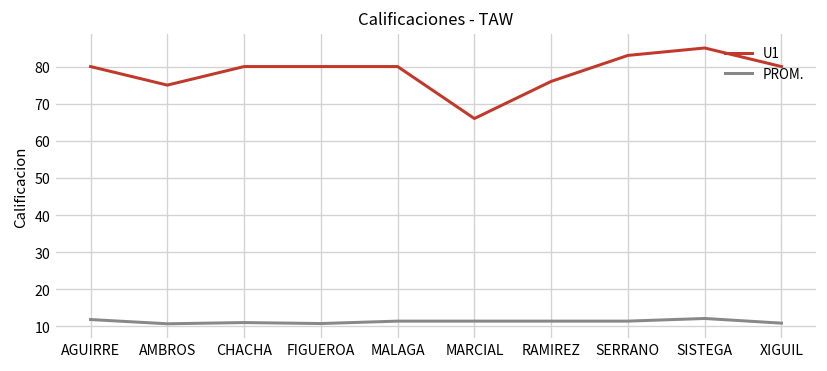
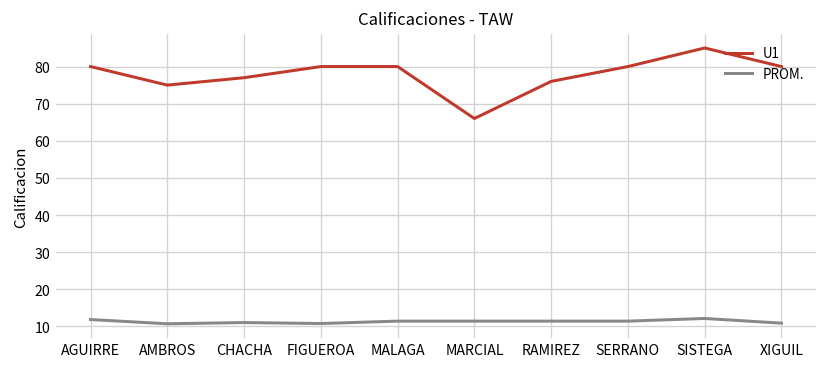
U1, CHACHA: 80 -> 77
U1, SERRANO: 83 -> 80
